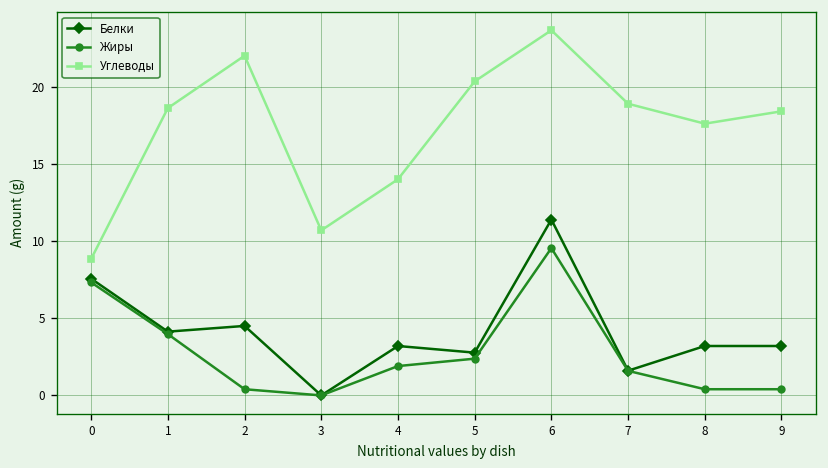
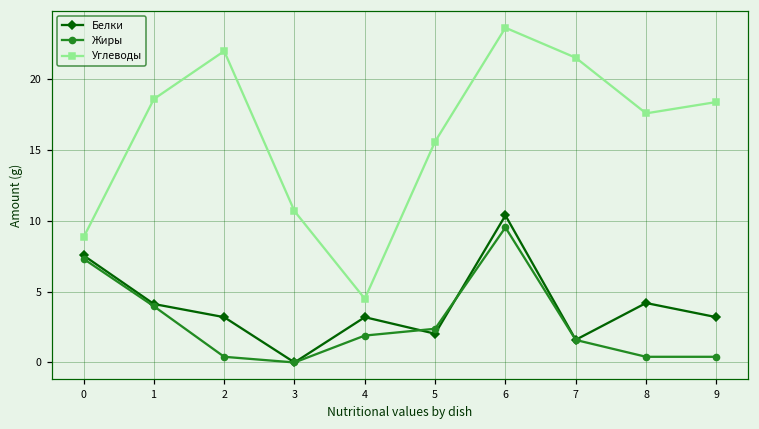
Белки, 2: 4.5 -> 3.2
Углеводы, 4: 14.0 -> 4.5
Белки, 5: 2.8 -> 2.0
Углеводы, 5: 20.3 -> 15.6
Белки, 6: 11.4 -> 10.4
Углеводы, 7: 18.9 -> 21.5
Белки, 8: 3.2 -> 4.2
